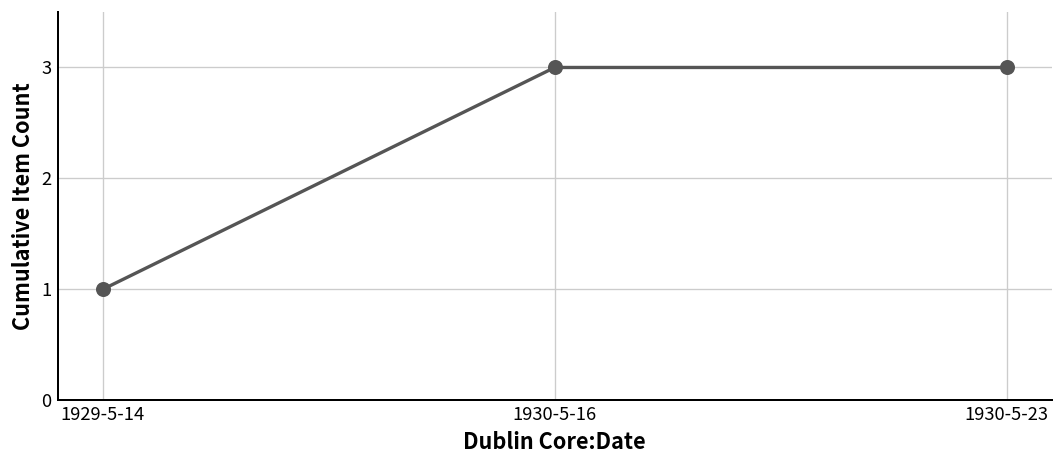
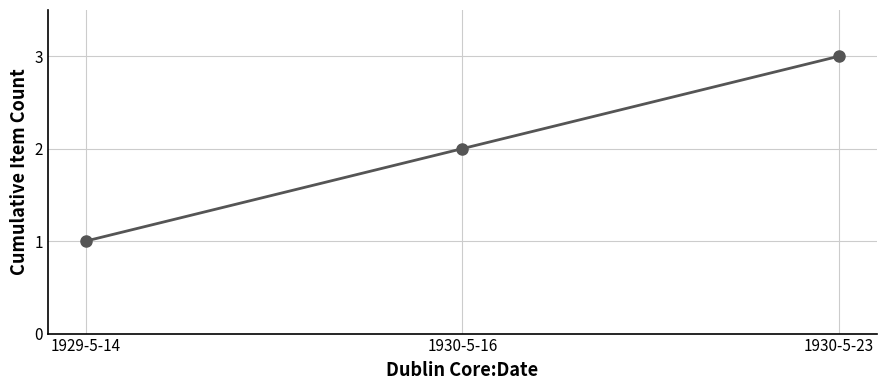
1930-5-16: 3 -> 2
